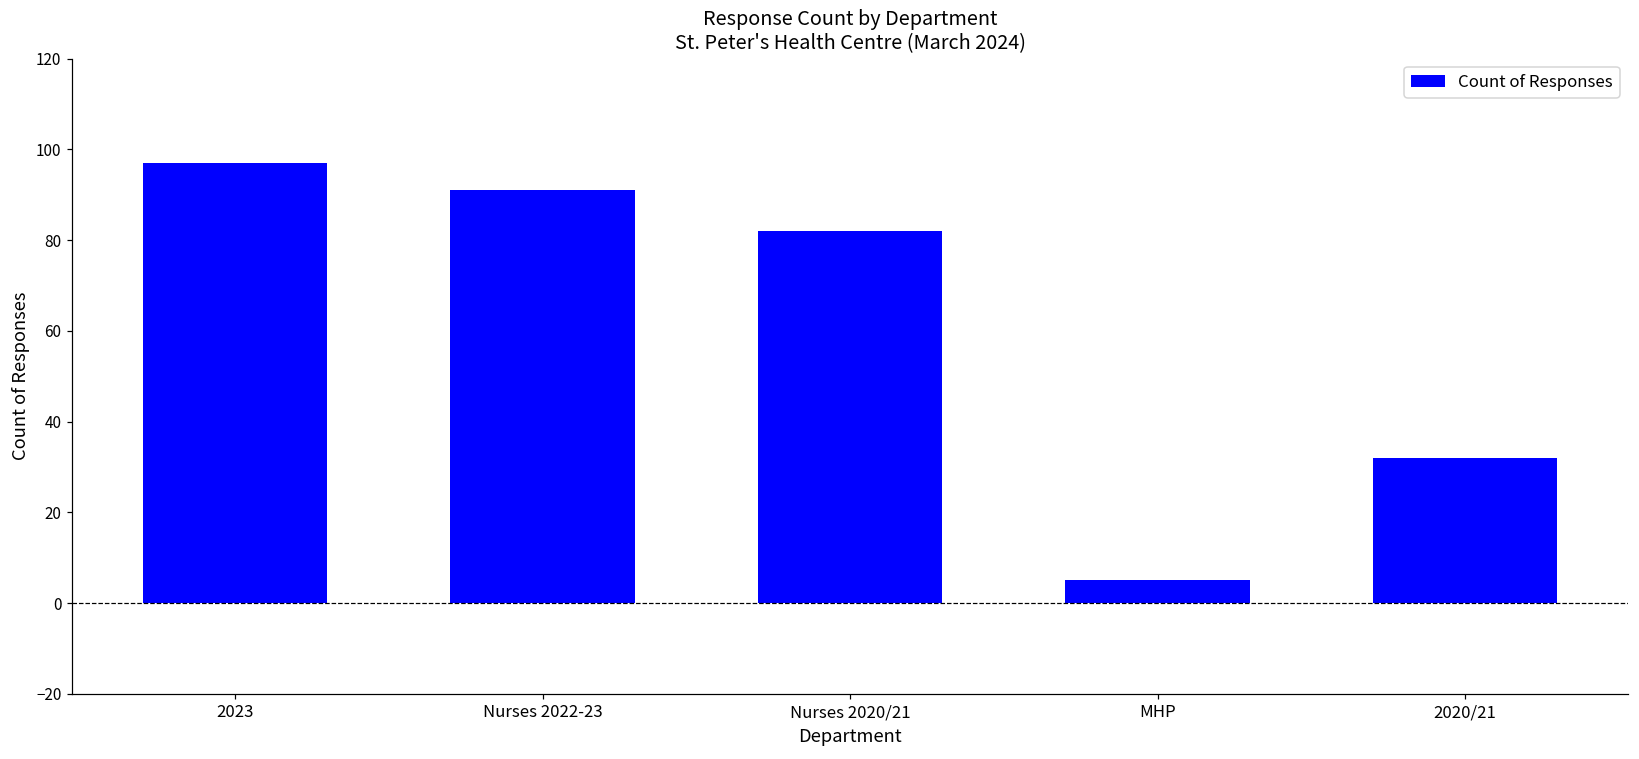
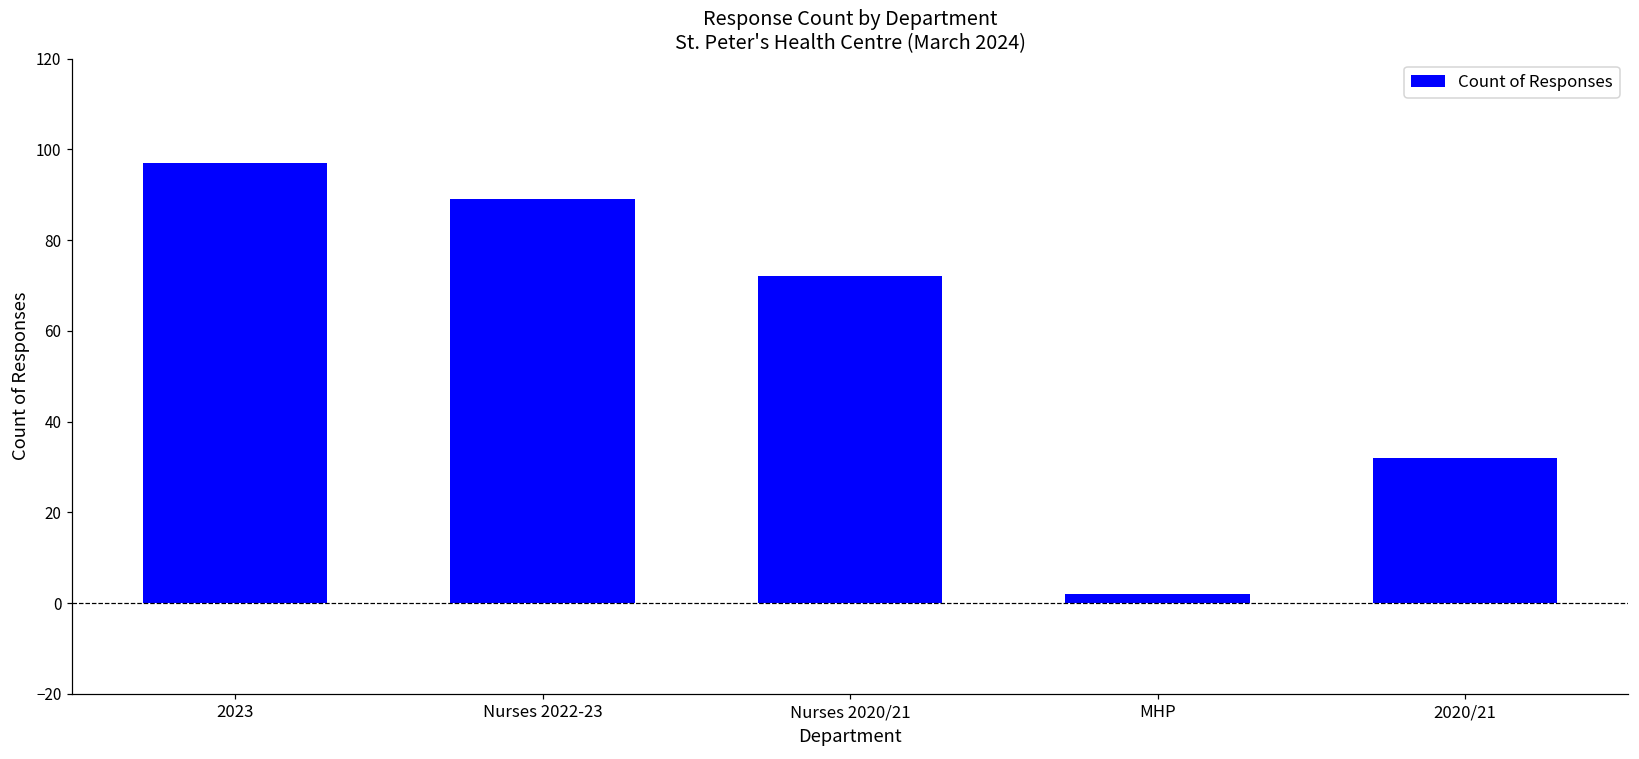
Nurses 2022-23: 91 -> 89
Nurses 2020/21: 82 -> 72
MHP: 5 -> 2
